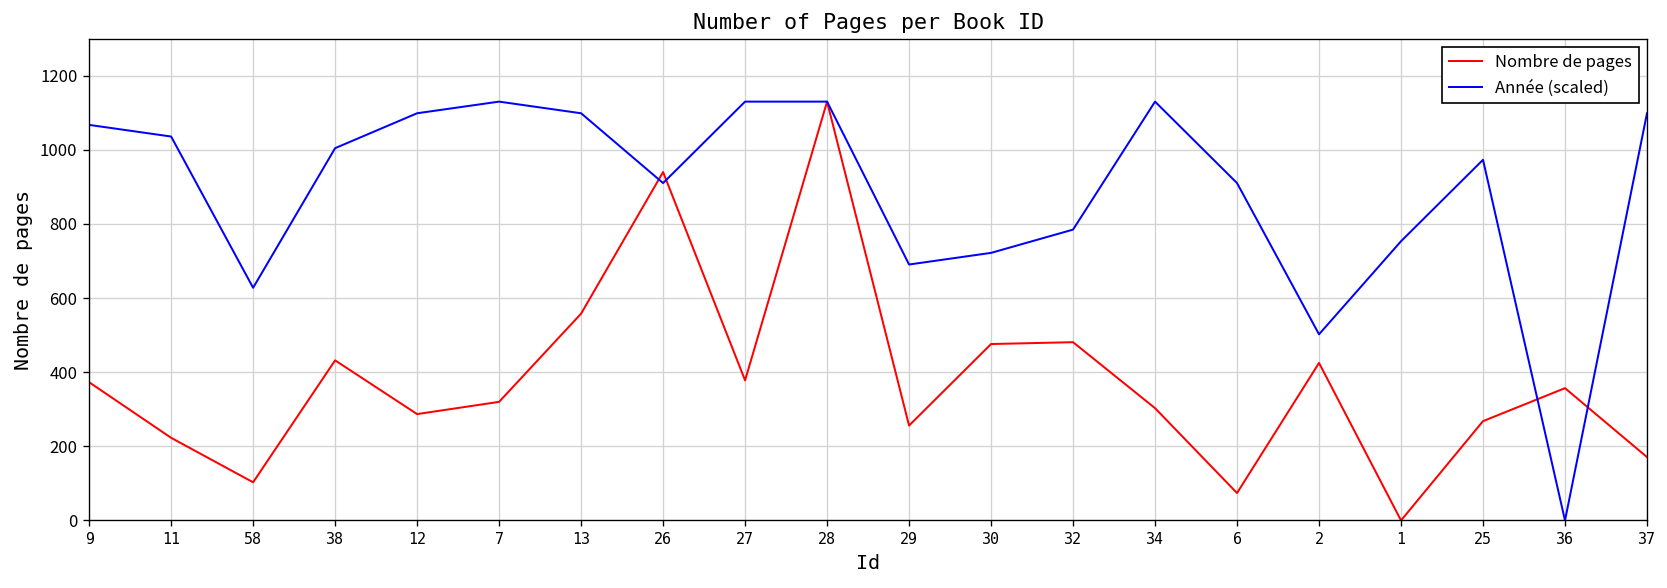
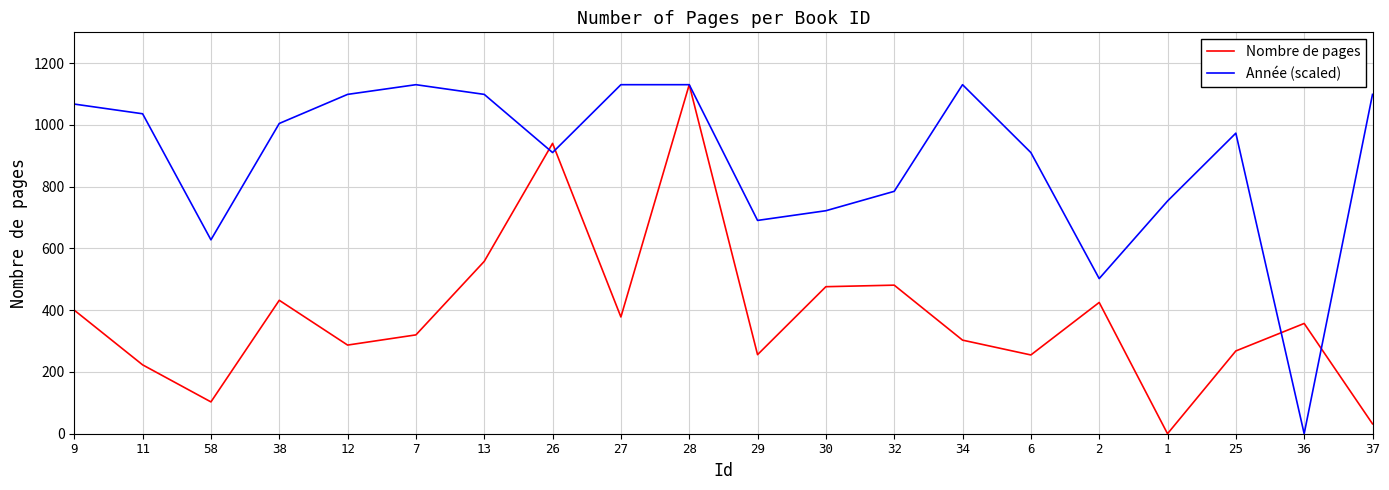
Nombre de pages, 9: 370 -> 400
Nombre de pages, 6: 70 -> 260
Nombre de pages, 37: 170 -> 30
